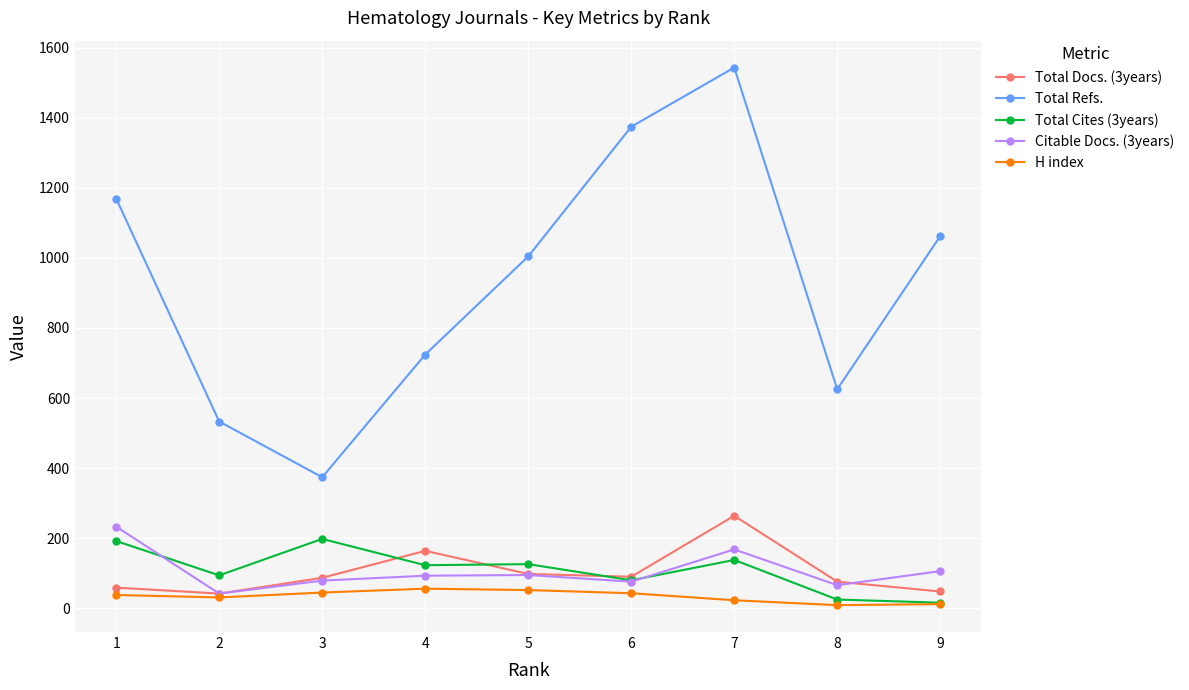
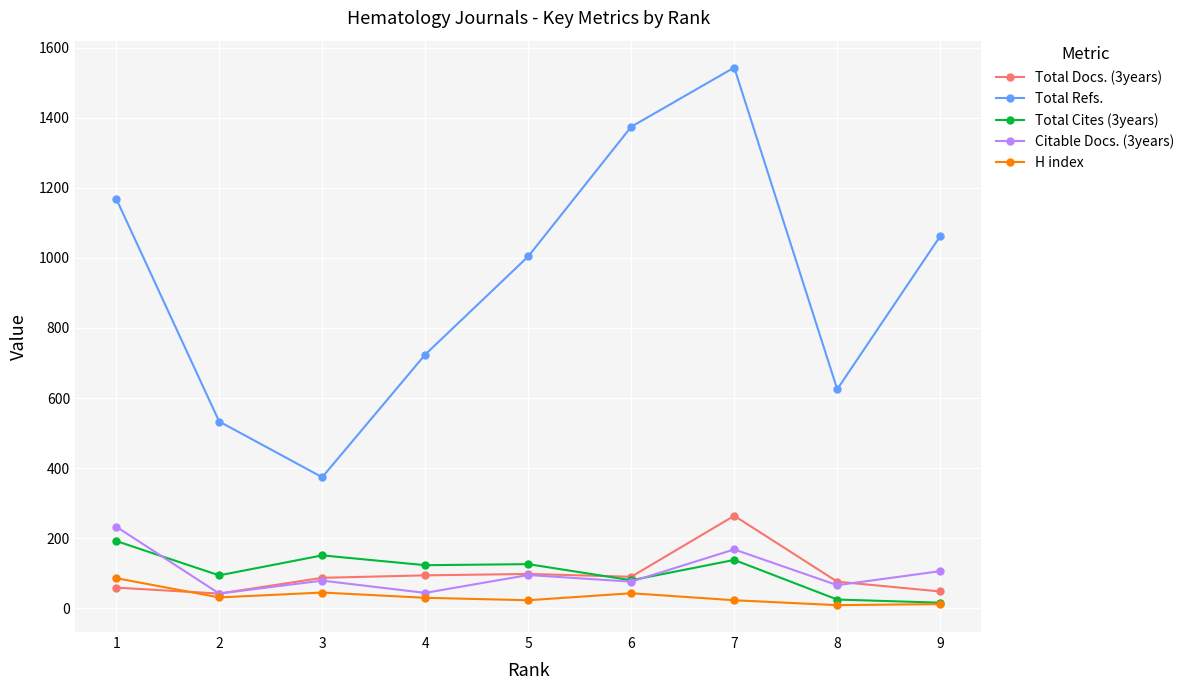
H index, 1: 40 -> 90
Total Cites (3years), 3: 200 -> 150
Total Docs. (3years), 4: 160 -> 90
Citable Docs. (3years), 4: 90 -> 40
H index, 4: 60 -> 30
H index, 5: 50 -> 20
